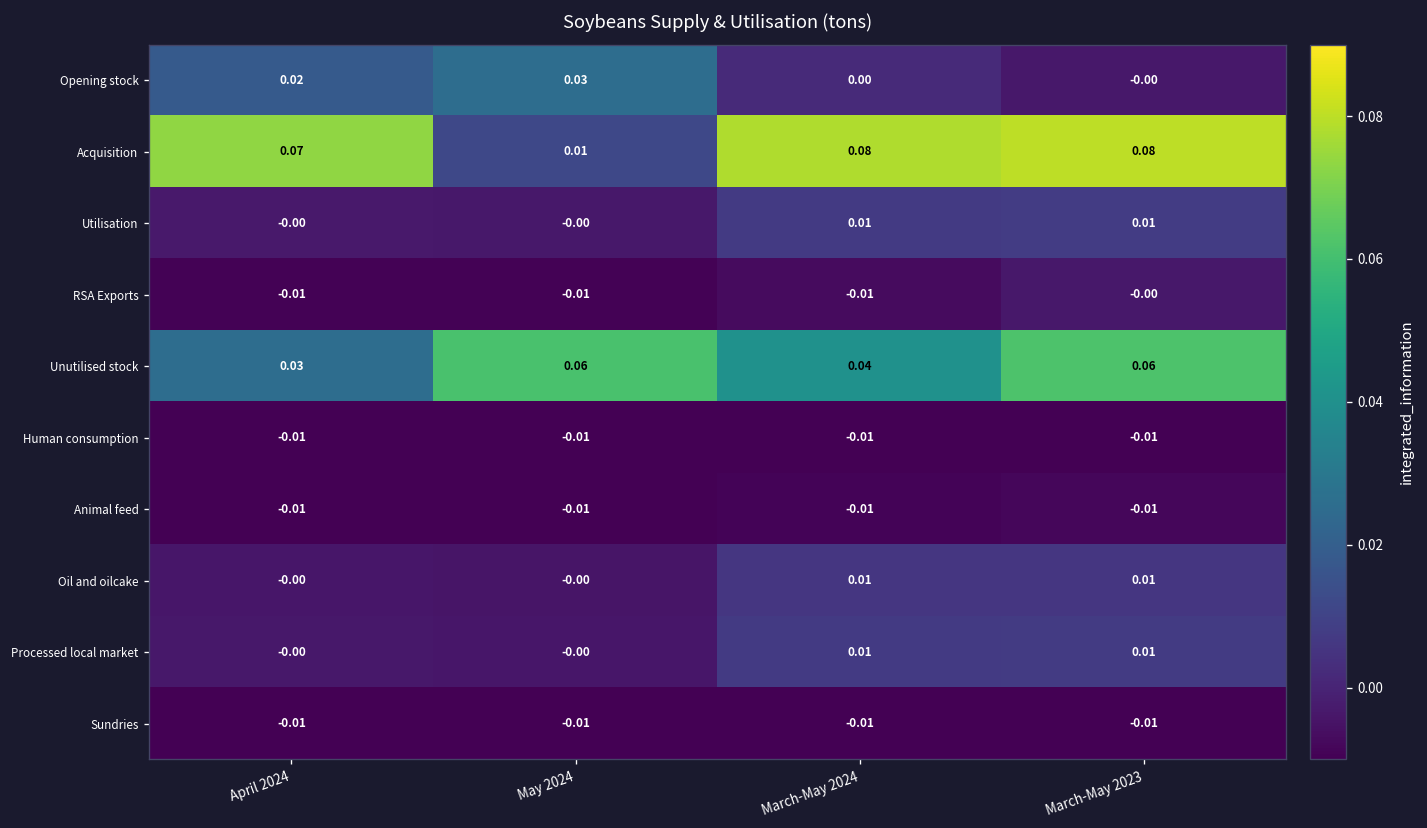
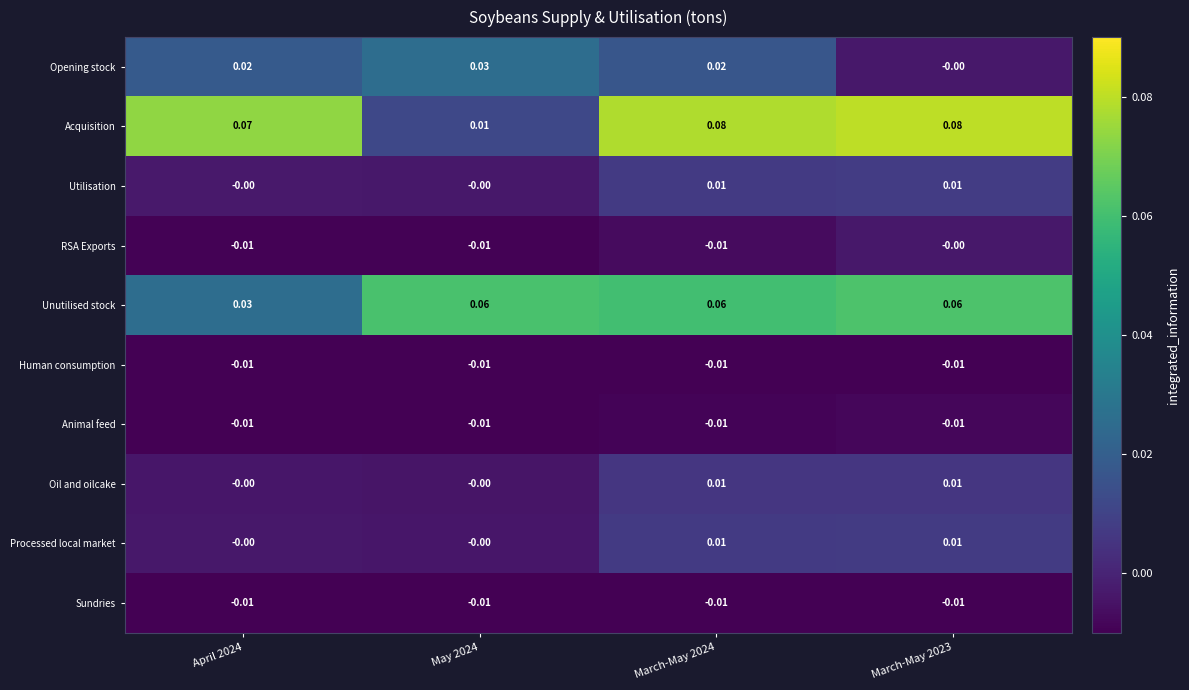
Opening stock, March-May 2024: 0.00 -> 0.02
Unutilised stock, March-May 2024: 0.04 -> 0.06
